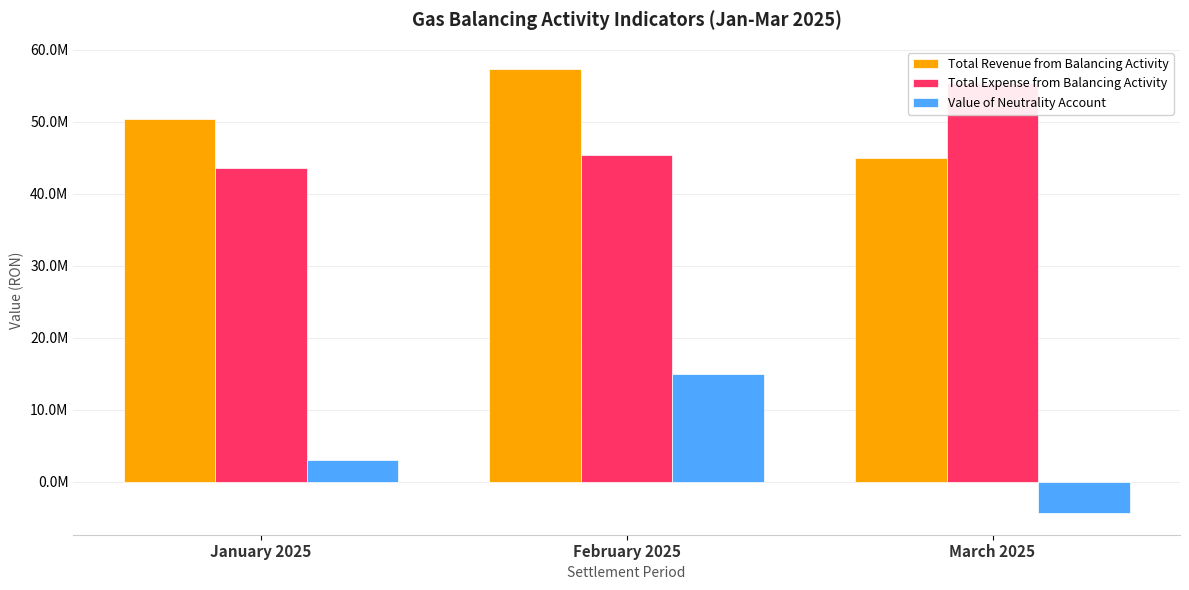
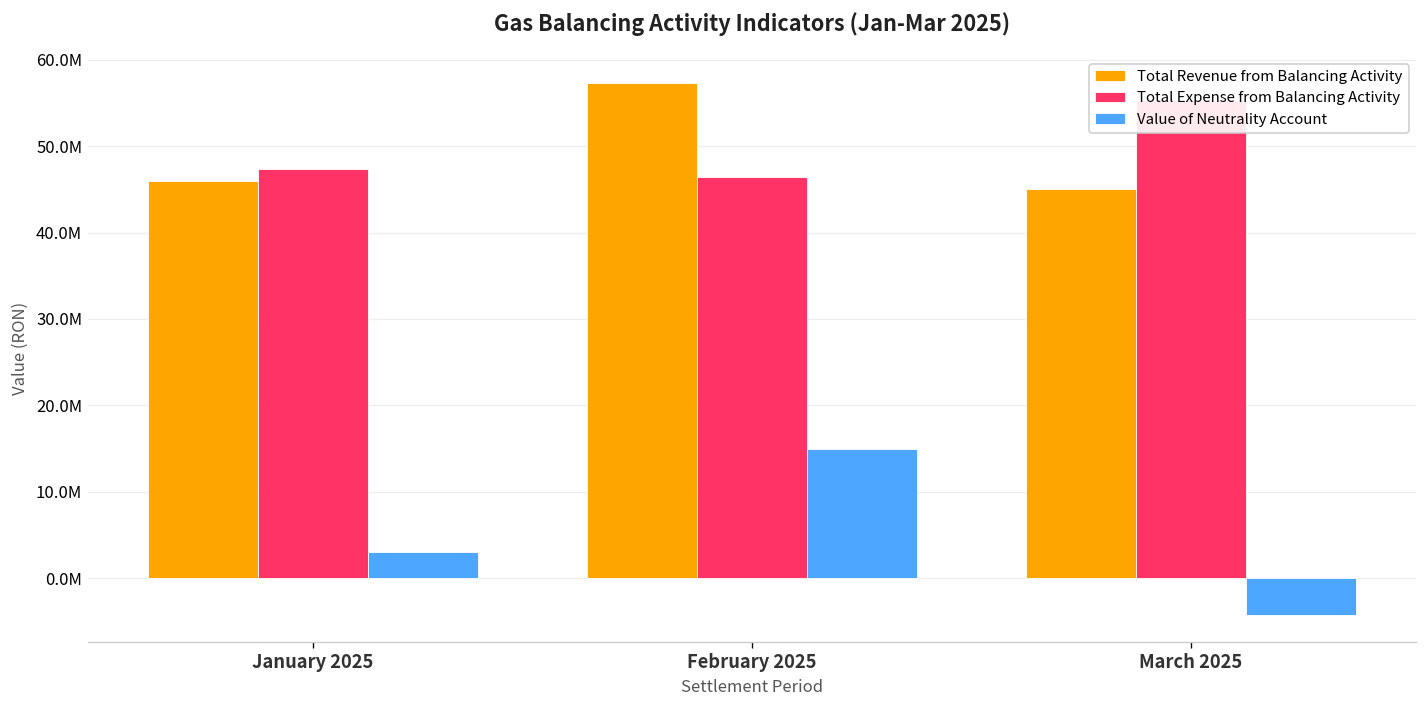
Total Revenue from Balancing Activity, January 2025: 50000000 -> 46000000
Total Expense from Balancing Activity, January 2025: 44000000 -> 47000000
Total Expense from Balancing Activity, February 2025: 45000000 -> 46000000
